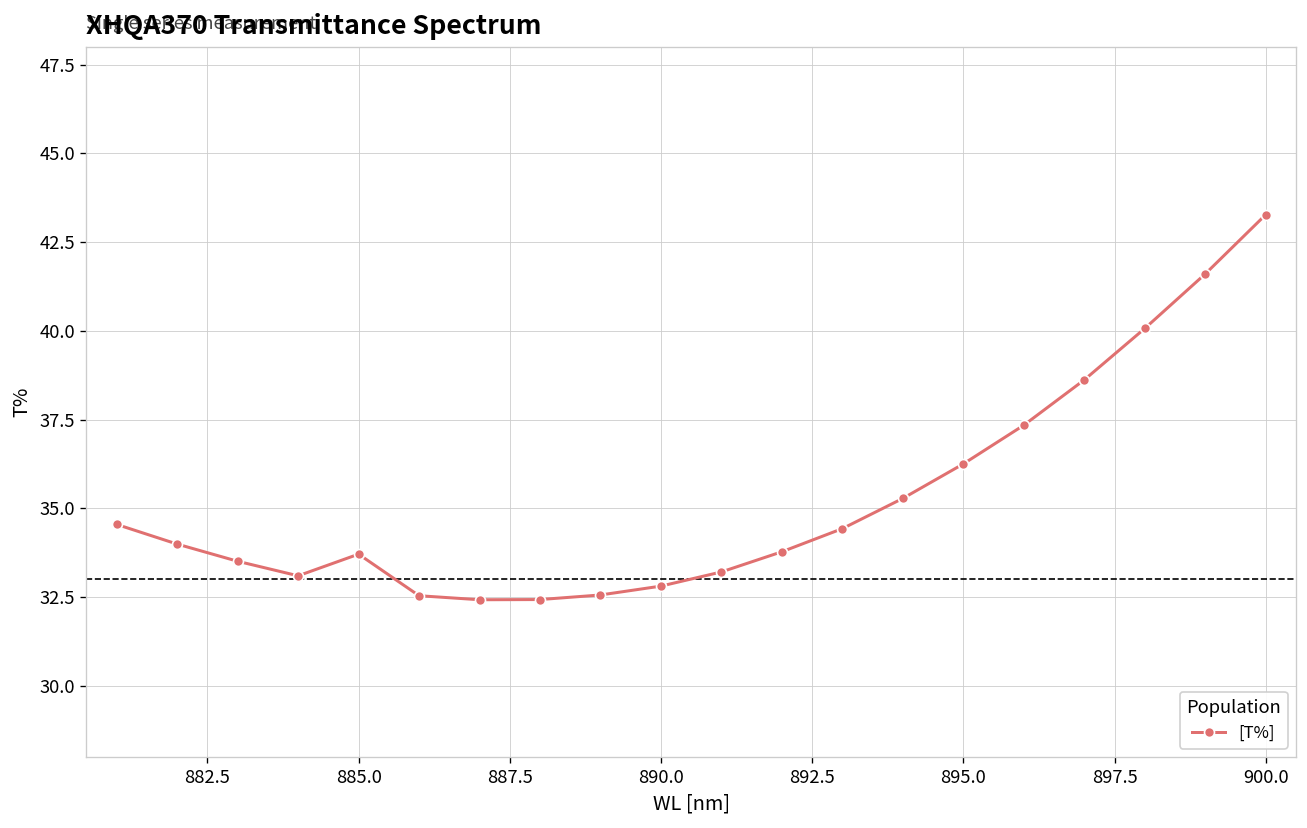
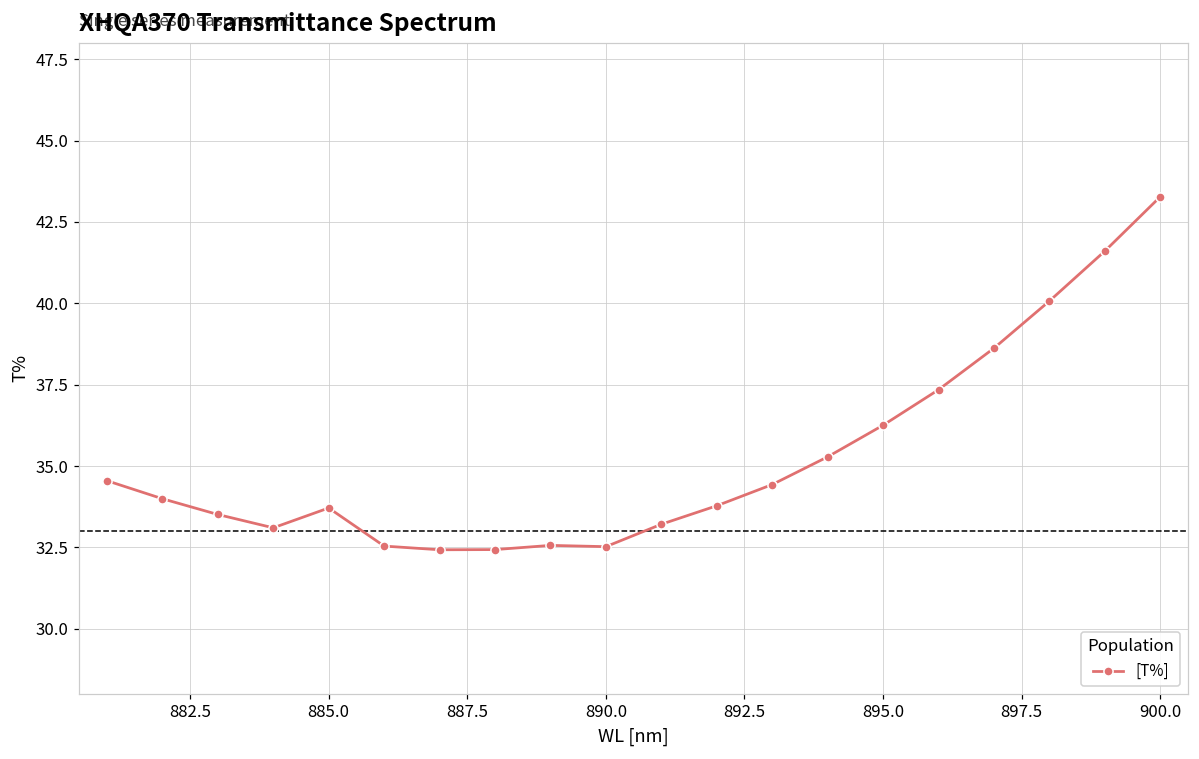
890.0: 32.8 -> 32.5
